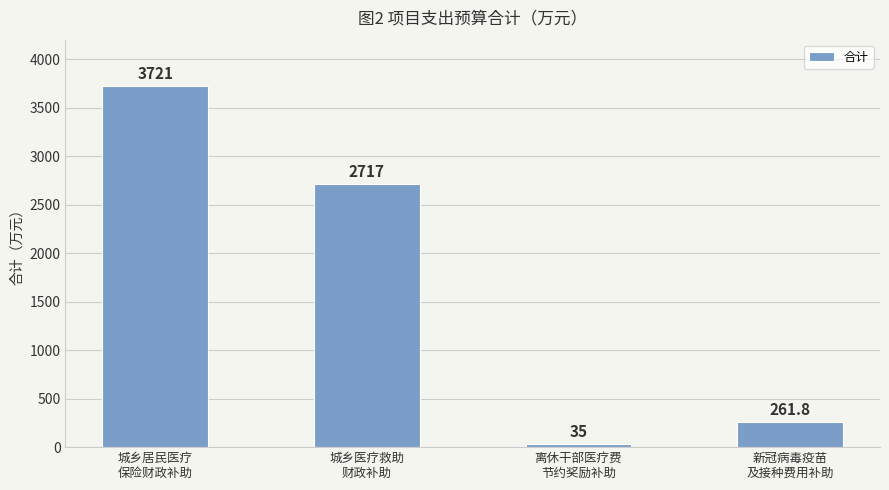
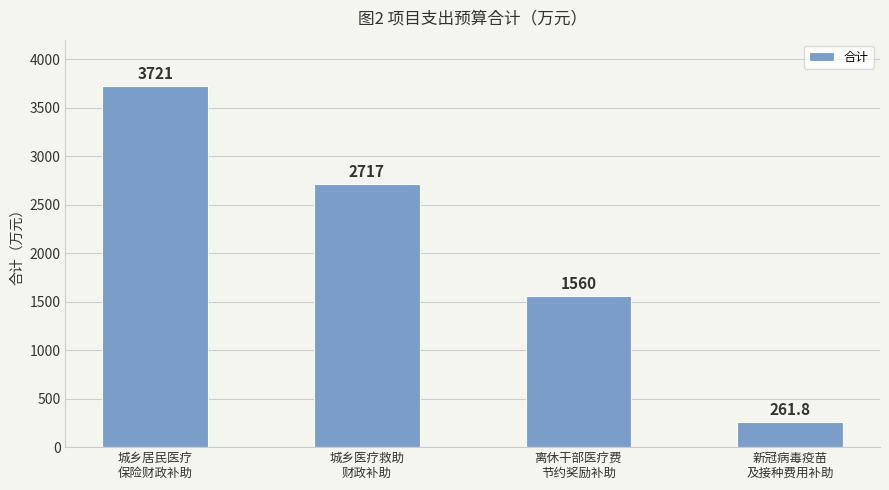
离休干部医疗费 节约奖励补助: 35 -> 1560
